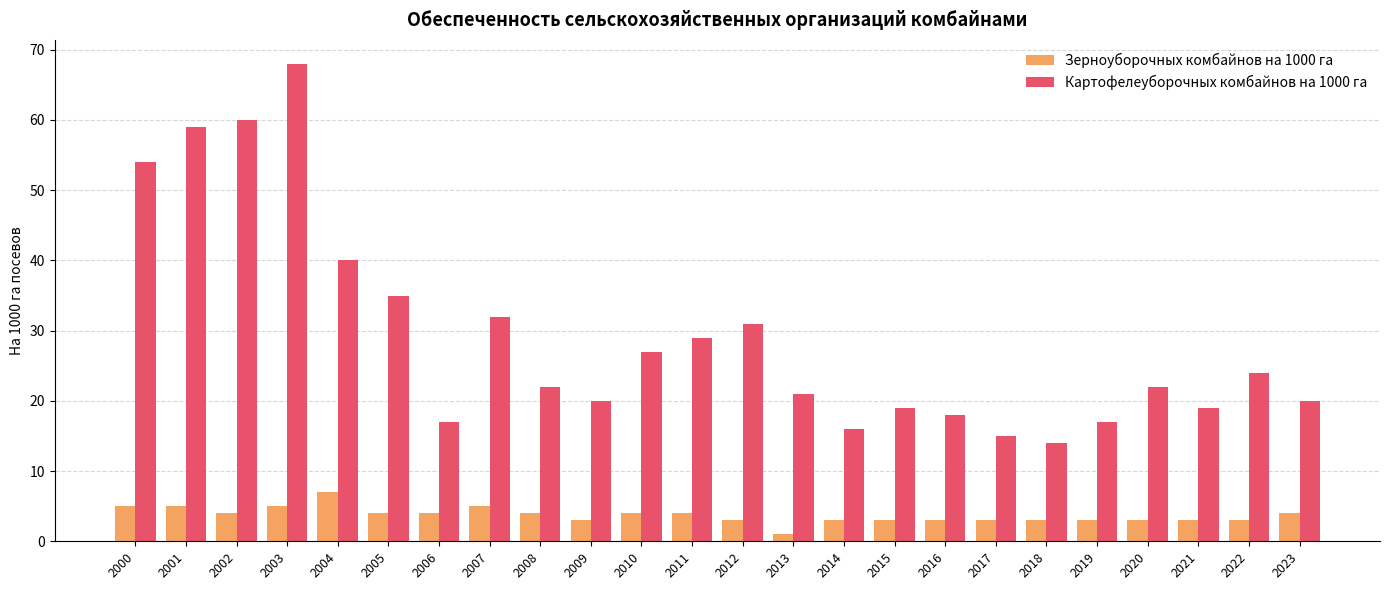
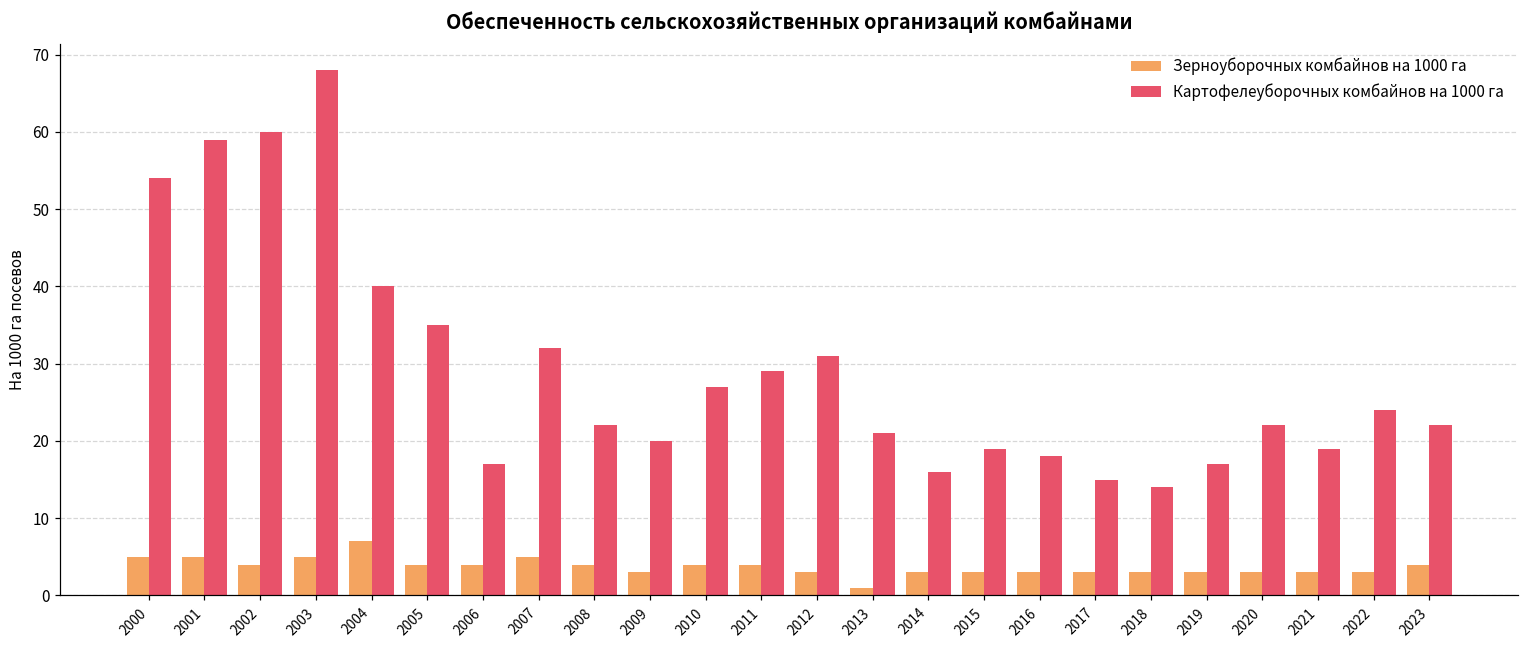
Картофелеуборочных комбайнов на 1000 га, 2023: 20 -> 22
